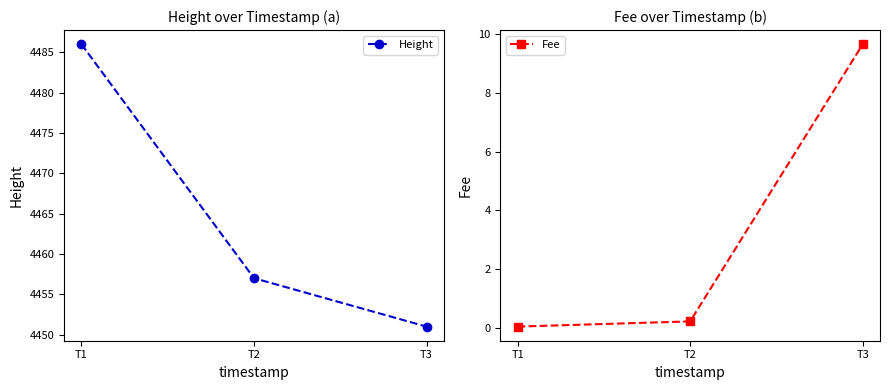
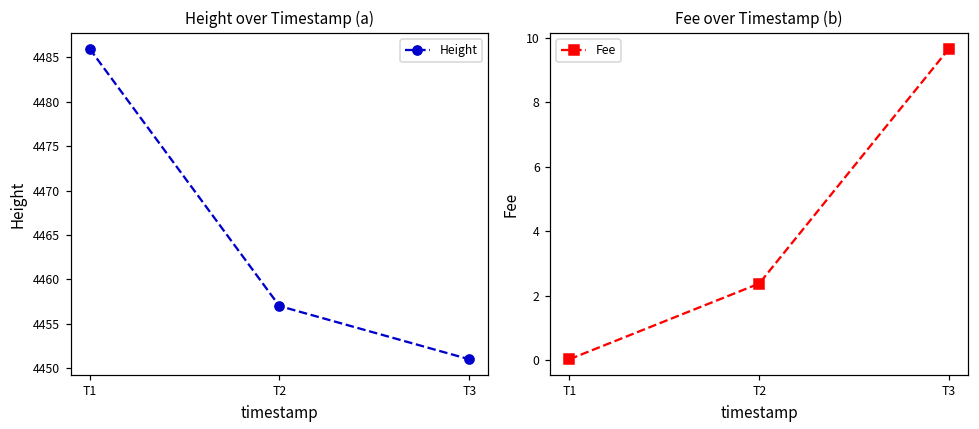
Fee over Timestamp (b), T2: 0.2 -> 2.4
